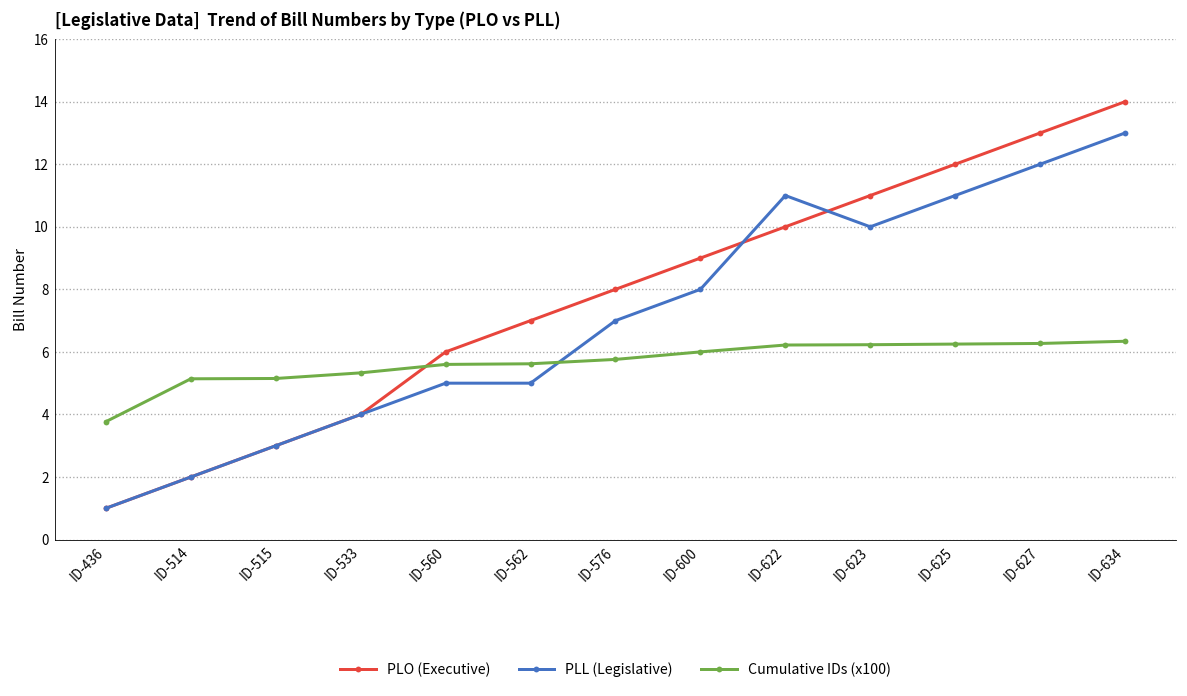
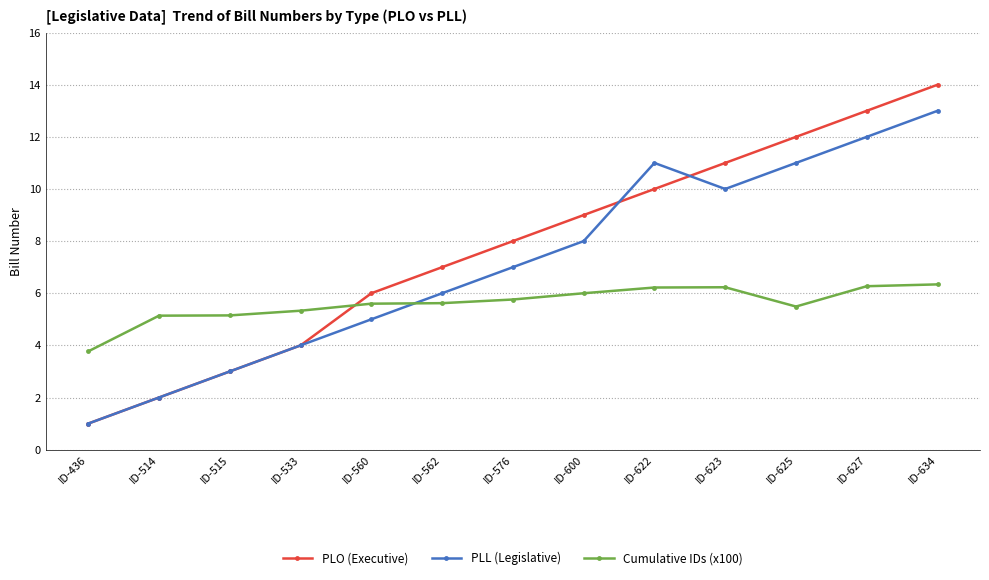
PLL (Legislative), ID-562: 5 -> 6
Cumulative IDs (x100), ID-625: 6.3 -> 5.5
